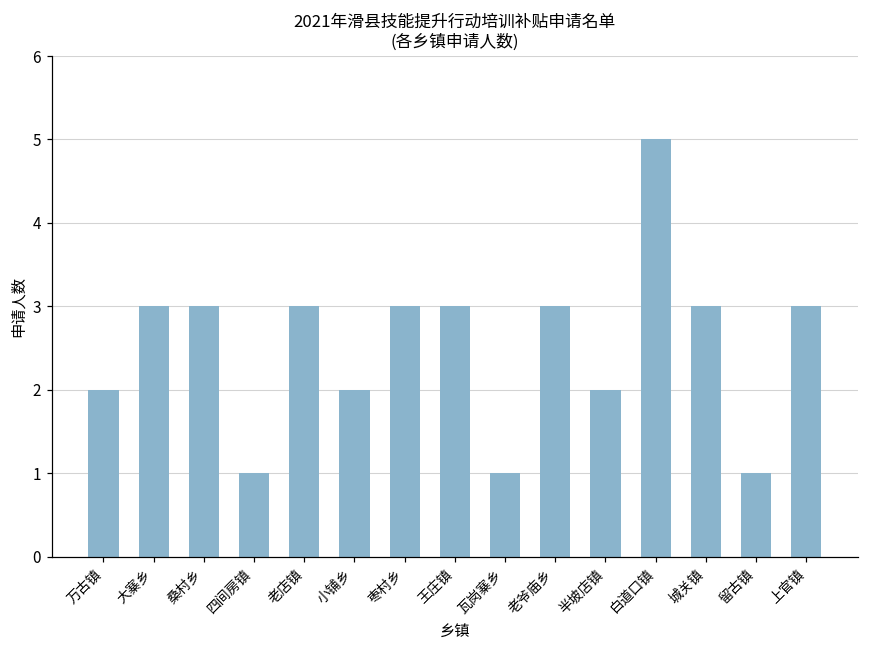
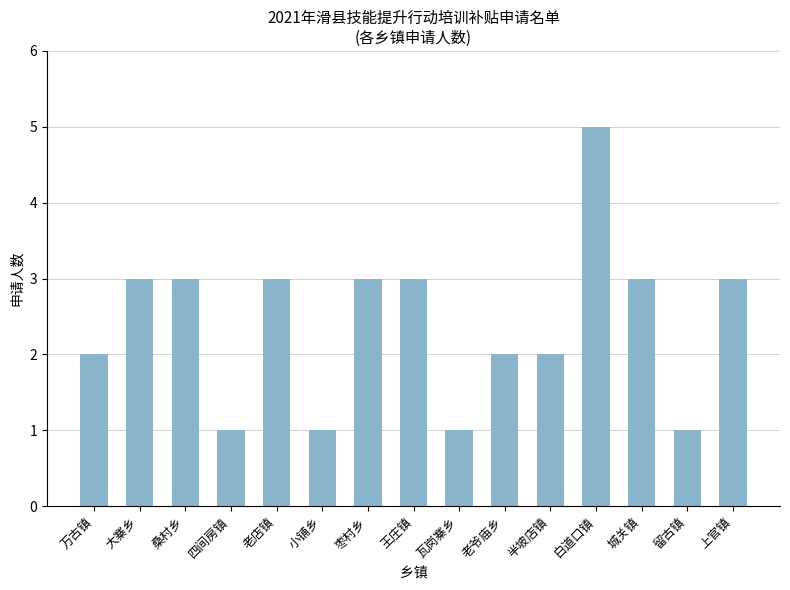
小铺乡: 2 -> 1
老爷庙乡: 3 -> 2
